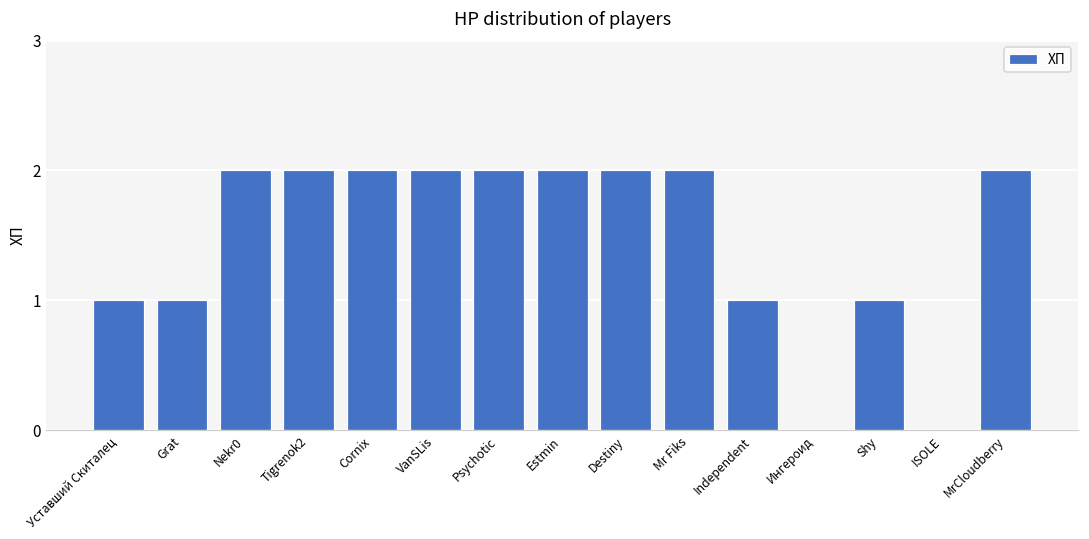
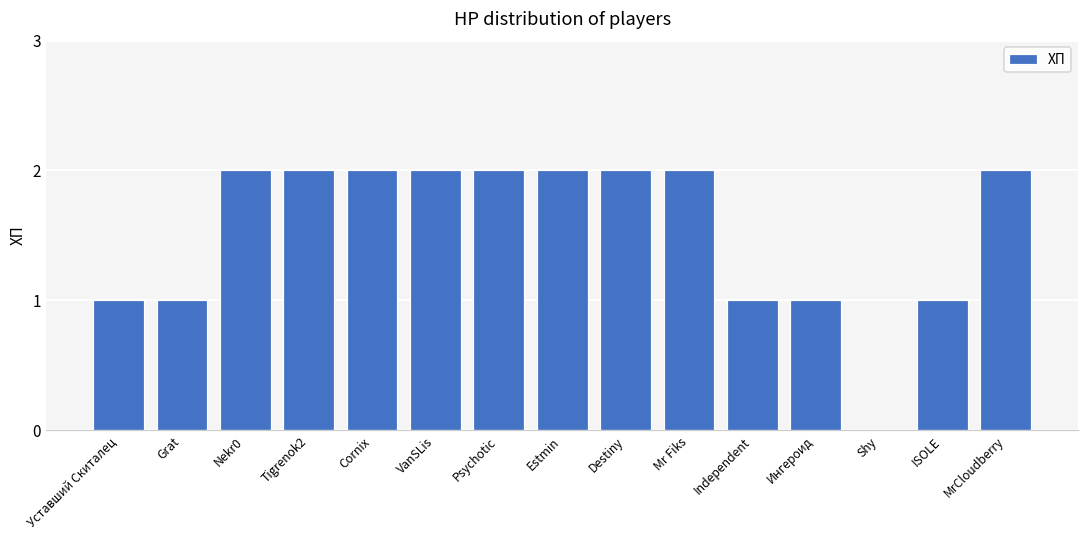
Ингероид: 0 -> 1
Shy: 1 -> 0
ISOLE: 0 -> 1
